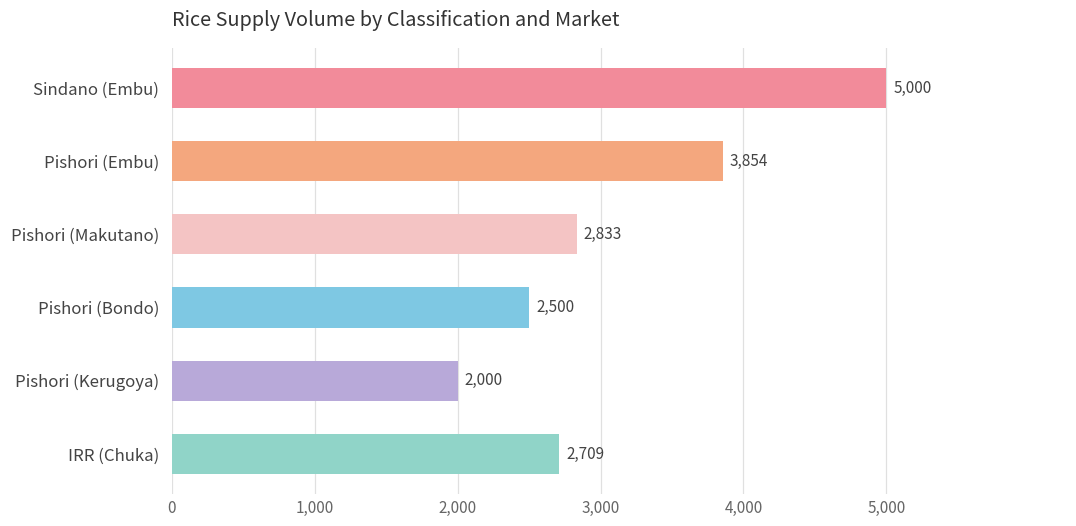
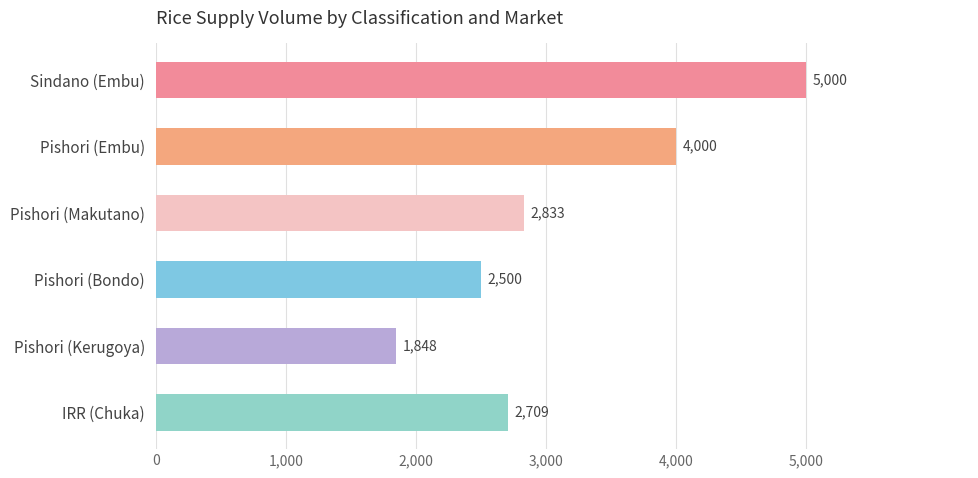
Pishori (Embu): 3,854 -> 4,000
Pishori (Kerugoya): 2,000 -> 1,848
